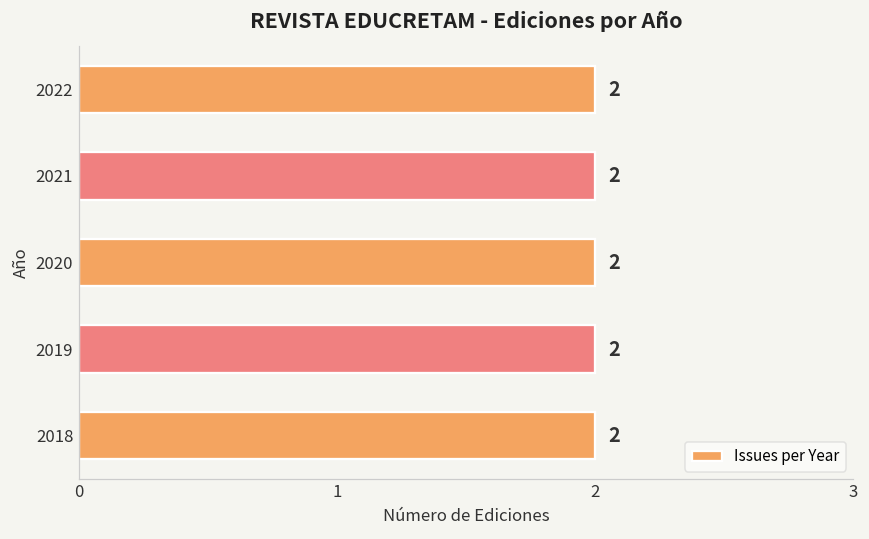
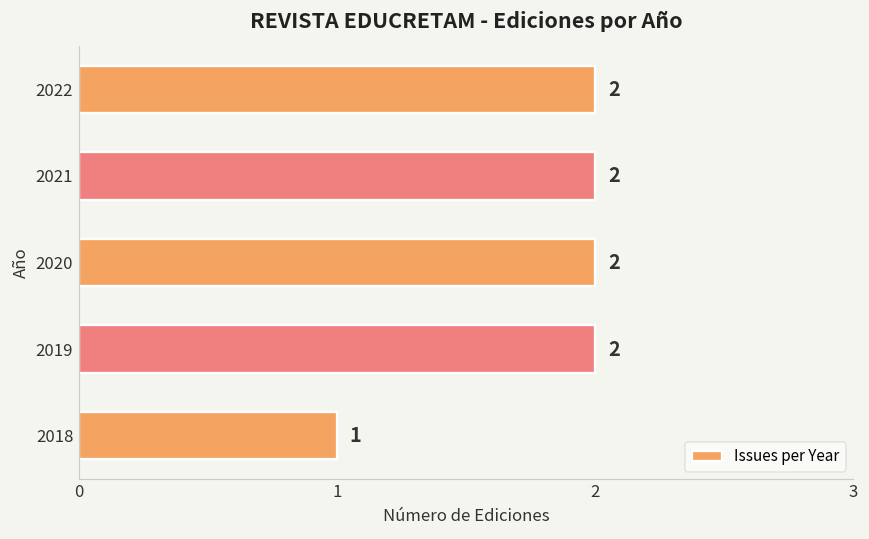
2018: 2 -> 1
